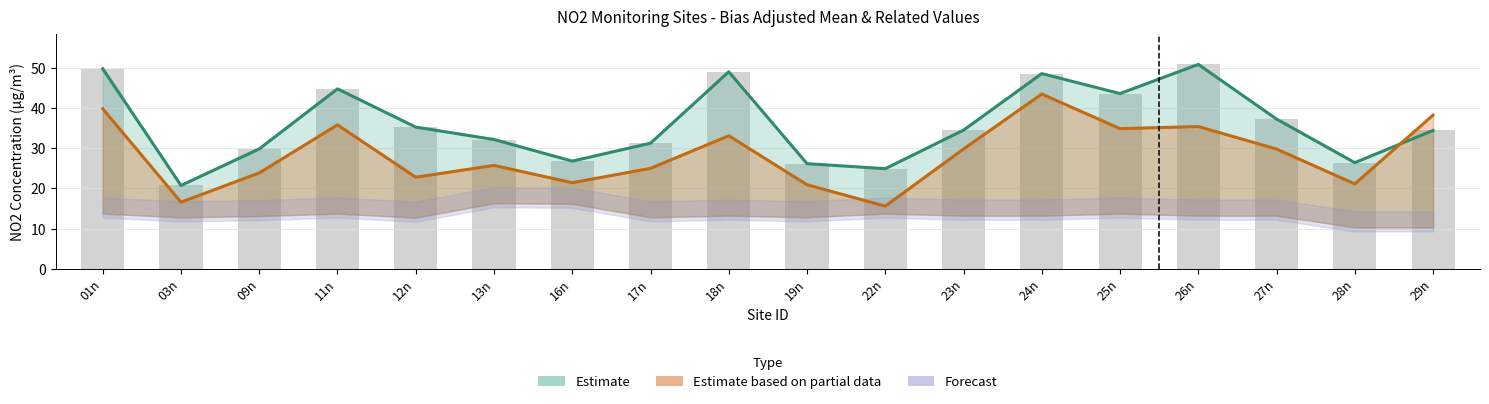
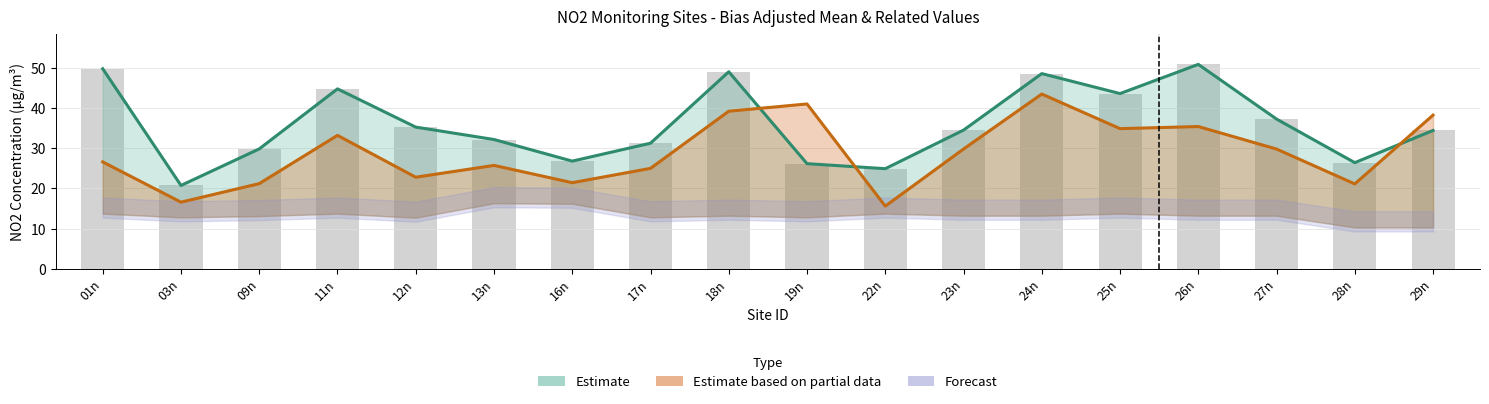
Estimate based on partial data, 01n: 40 -> 27
Estimate based on partial data, 09n: 24 -> 21
Estimate based on partial data, 11n: 36 -> 33
Estimate based on partial data, 18n: 33 -> 39
Estimate based on partial data, 19n: 21 -> 41
